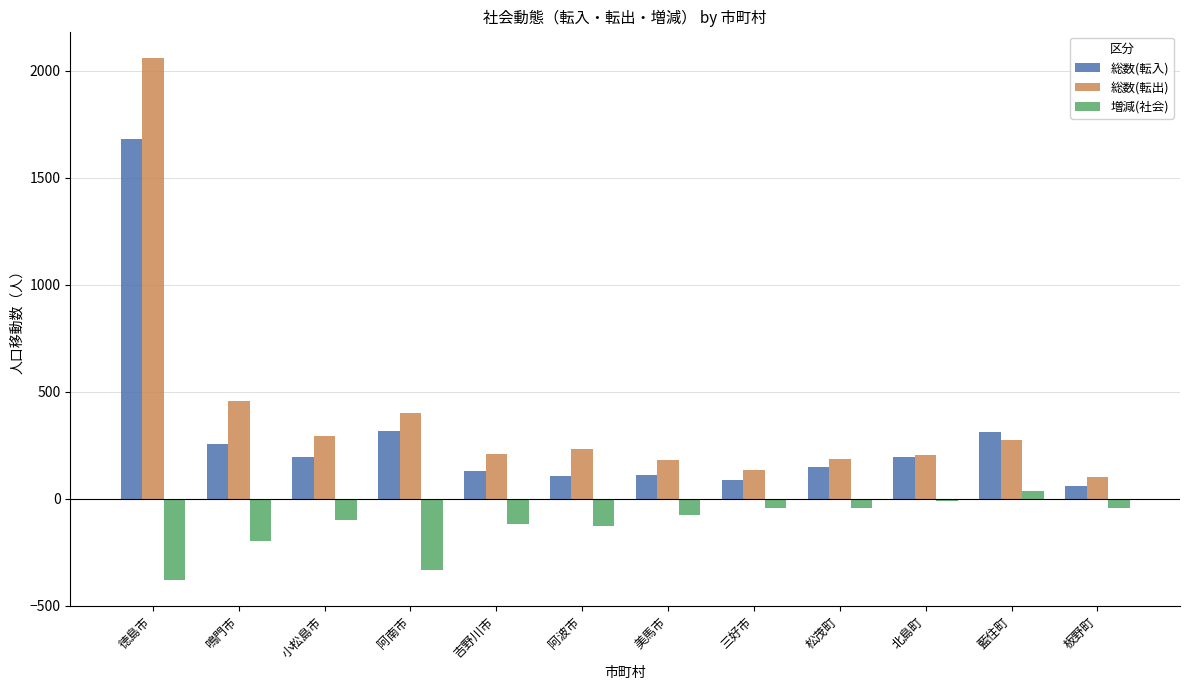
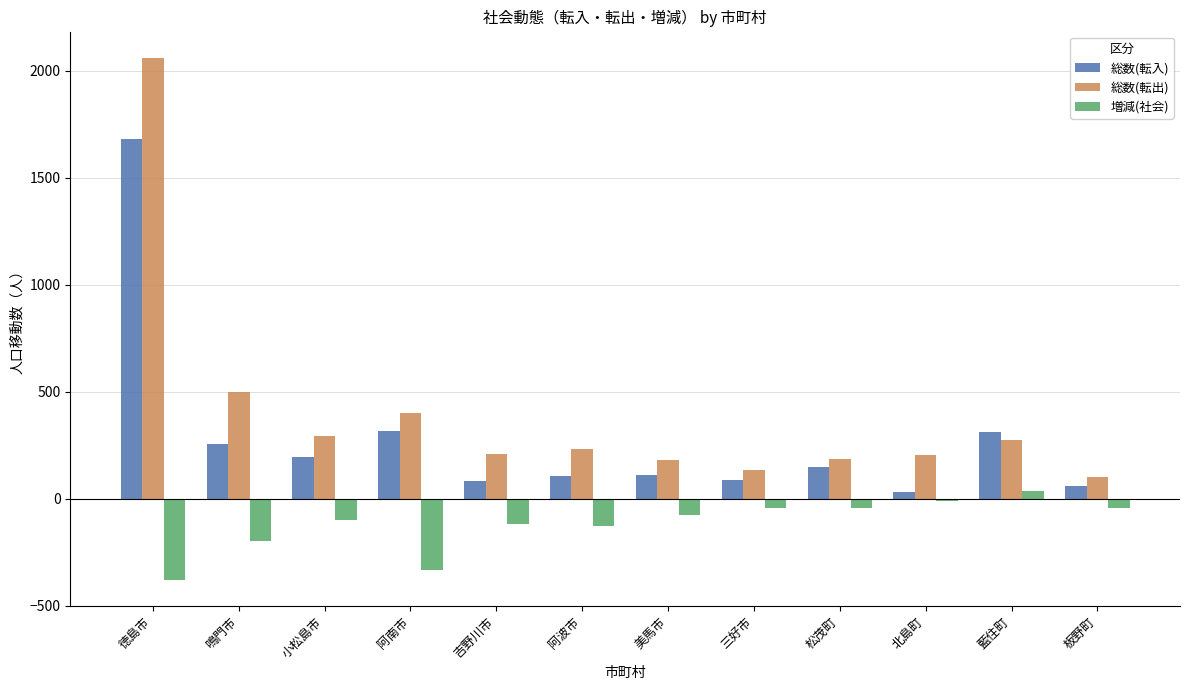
総数(転出), 鳴門市: 460 -> 500
総数(転入), 吉野川市: 130 -> 90
総数(転入), 北島町: 190 -> 30
